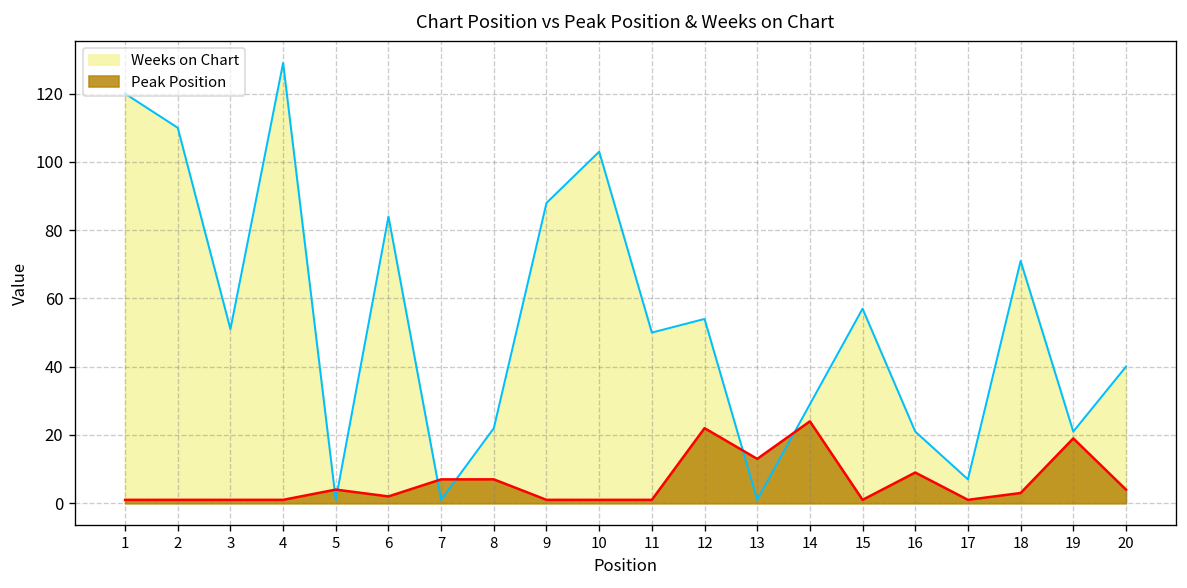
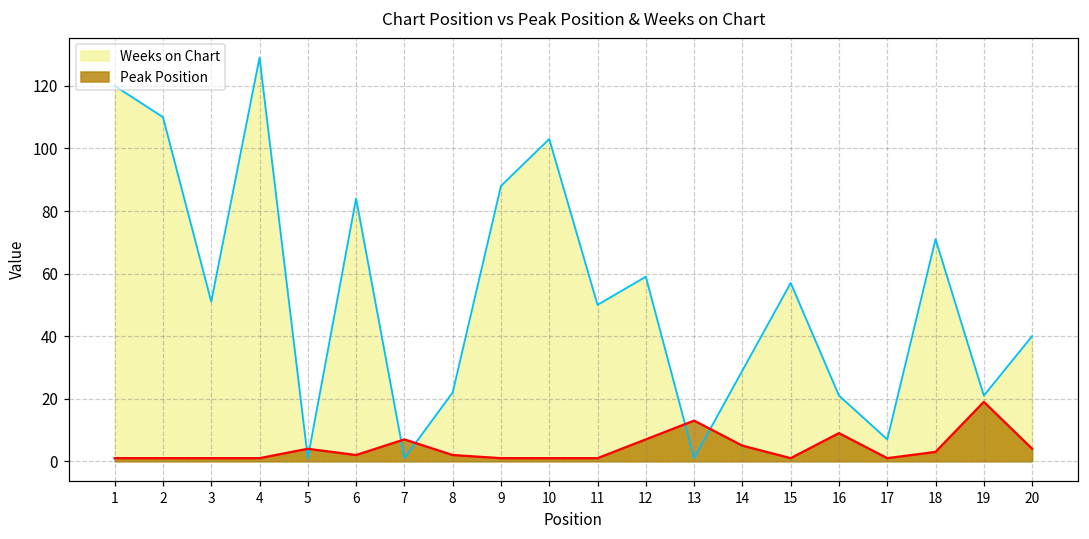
Peak Position, 8: 7 -> 2
Weeks on Chart, 12: 54 -> 59
Peak Position, 12: 22 -> 7
Peak Position, 14: 24 -> 5
